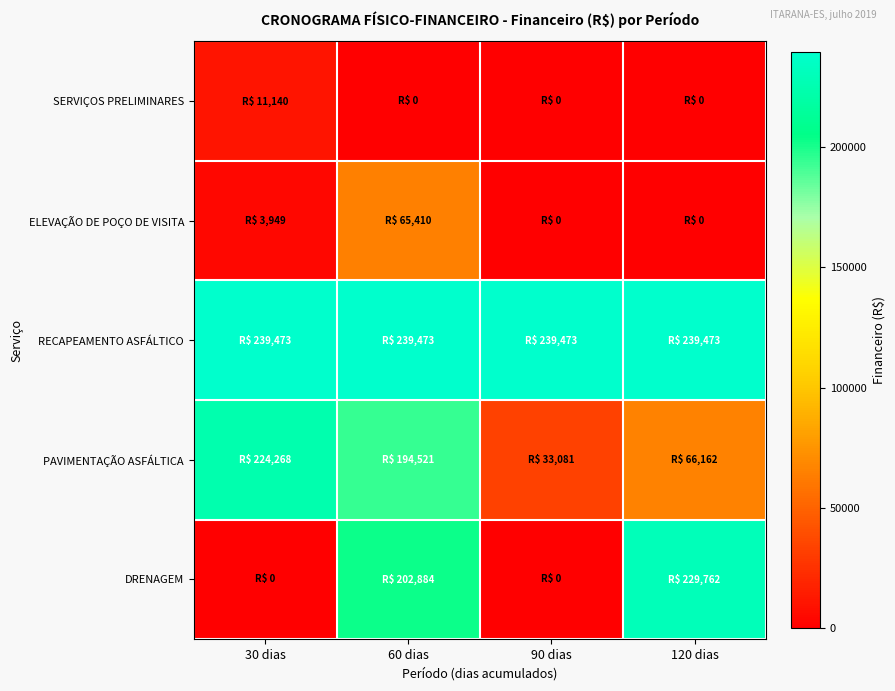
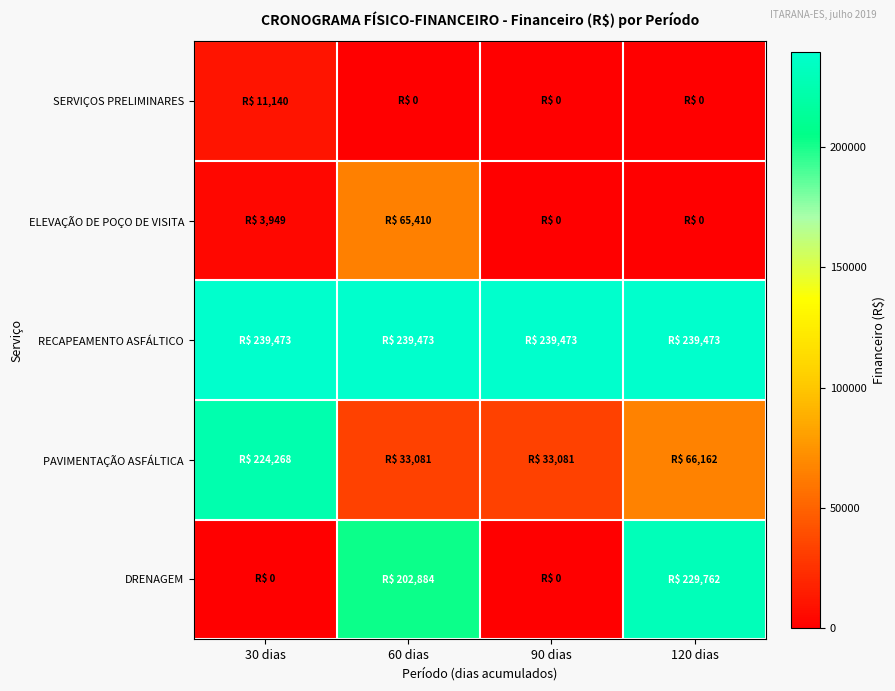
PAVIMENTAÇÃO ASFÁLTICA, 60 dias: 194,521 -> 33,081
